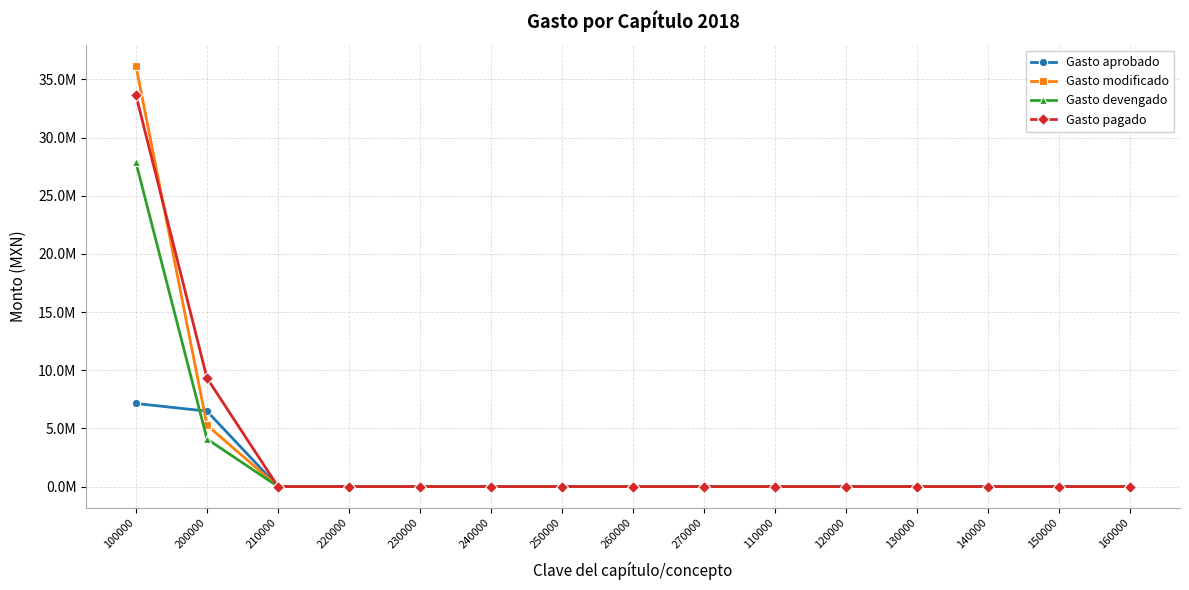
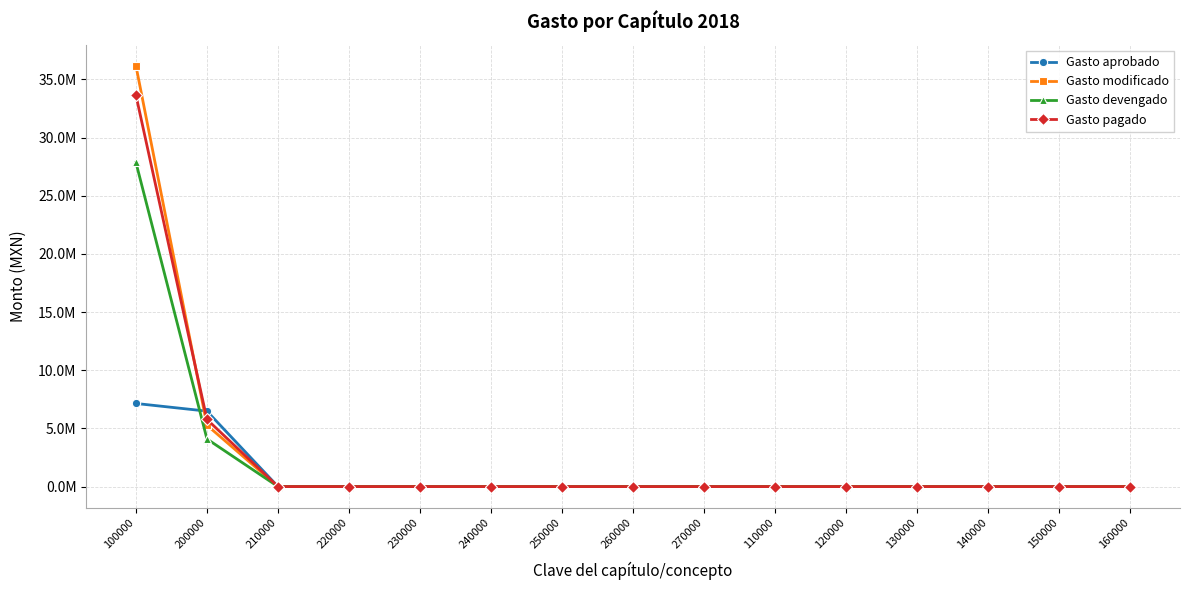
Gasto pagado, 200000: 9300000 -> 5800000
